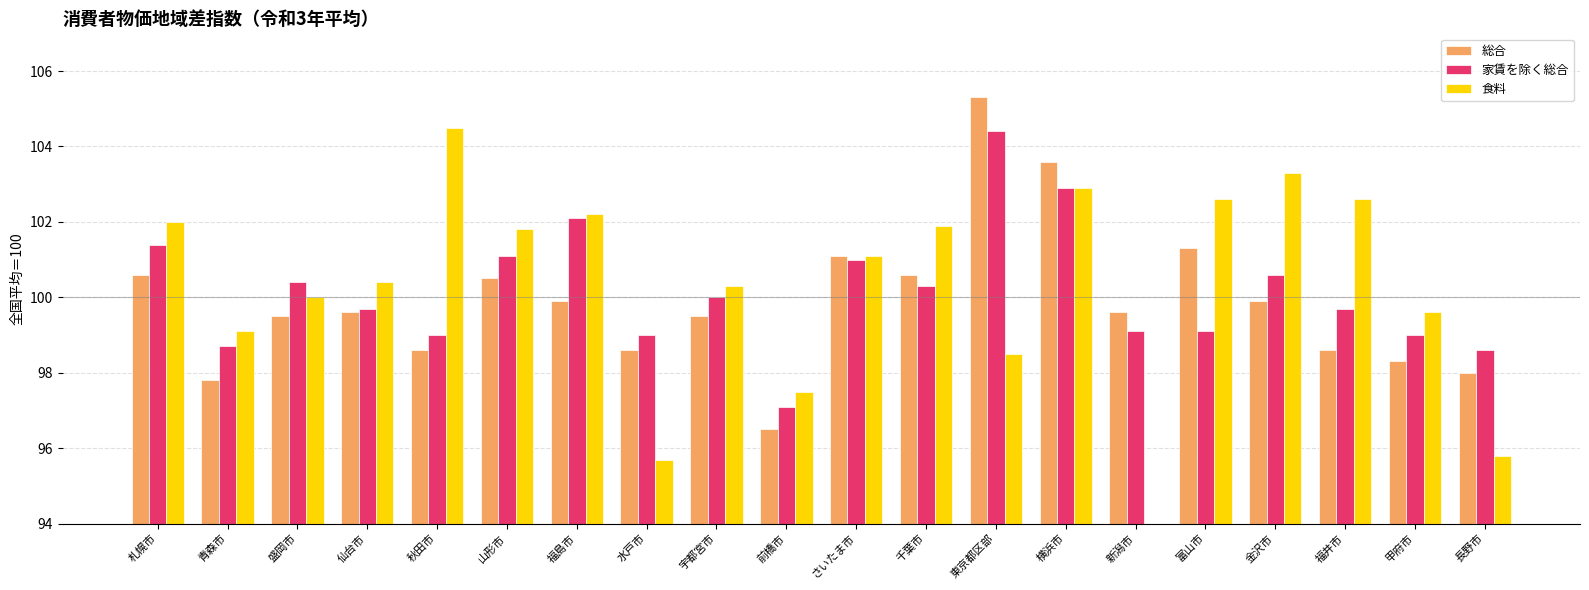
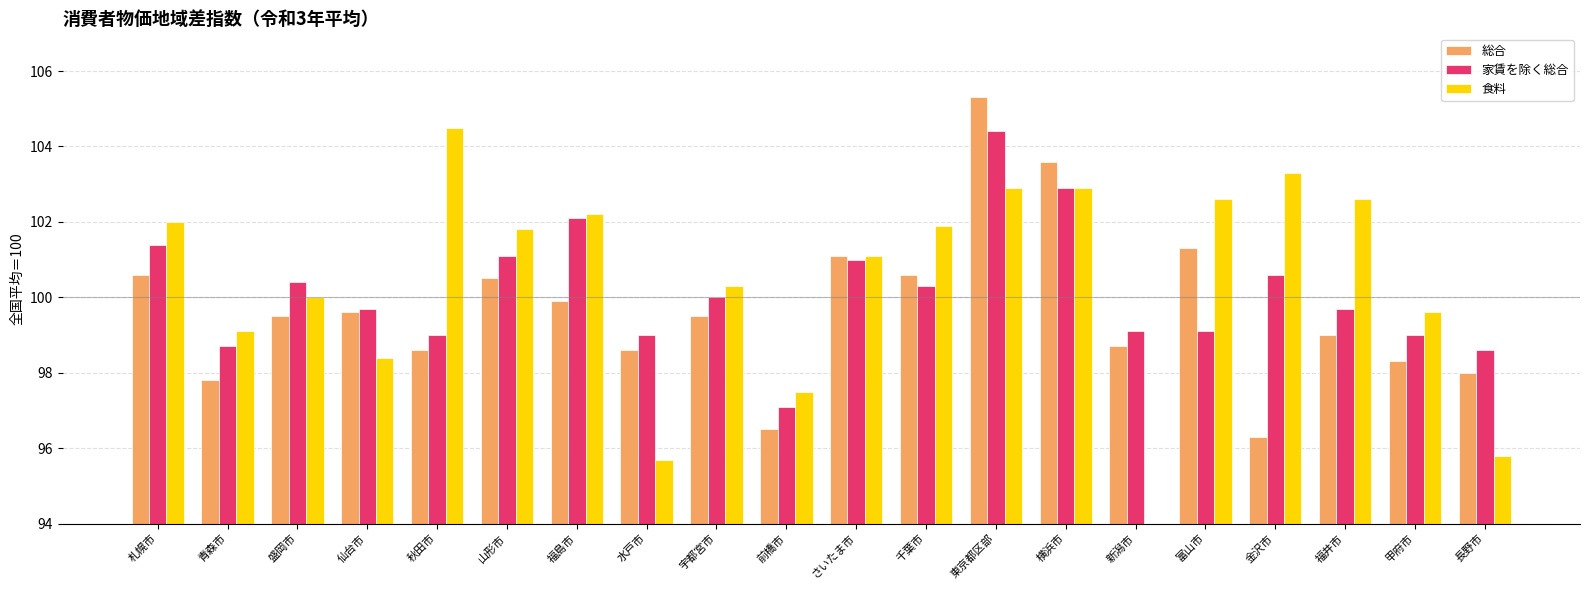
食料, 仙台市: 100.4 -> 98.4
食料, 東京都区部: 98.5 -> 102.9
総合, 新潟市: 99.6 -> 98.7
総合, 金沢市: 99.9 -> 96.3
総合, 福井市: 98.6 -> 99.0
